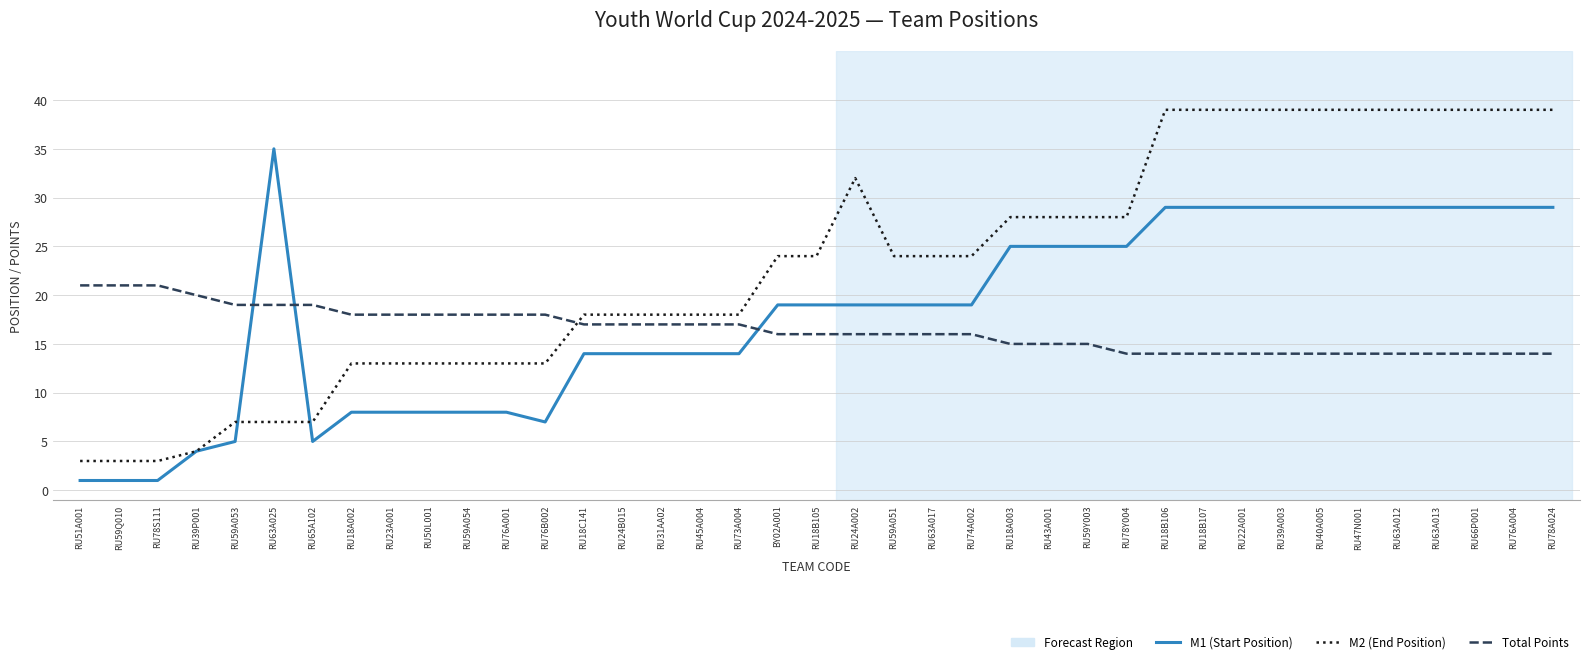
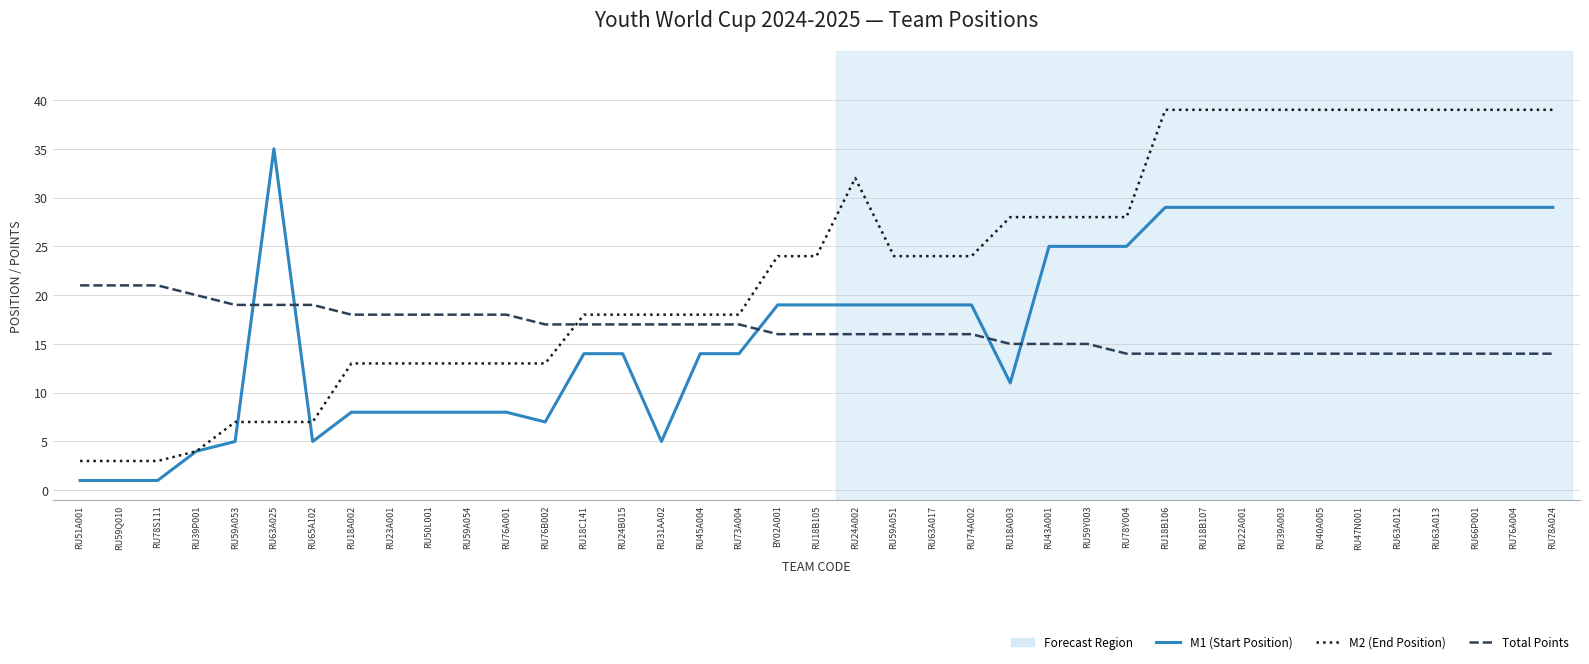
Total Points, RU76B002: 18 -> 17
M1 (Start Position), RU31AA02: 14 -> 5
M1 (Start Position), RU18A003: 25 -> 11
